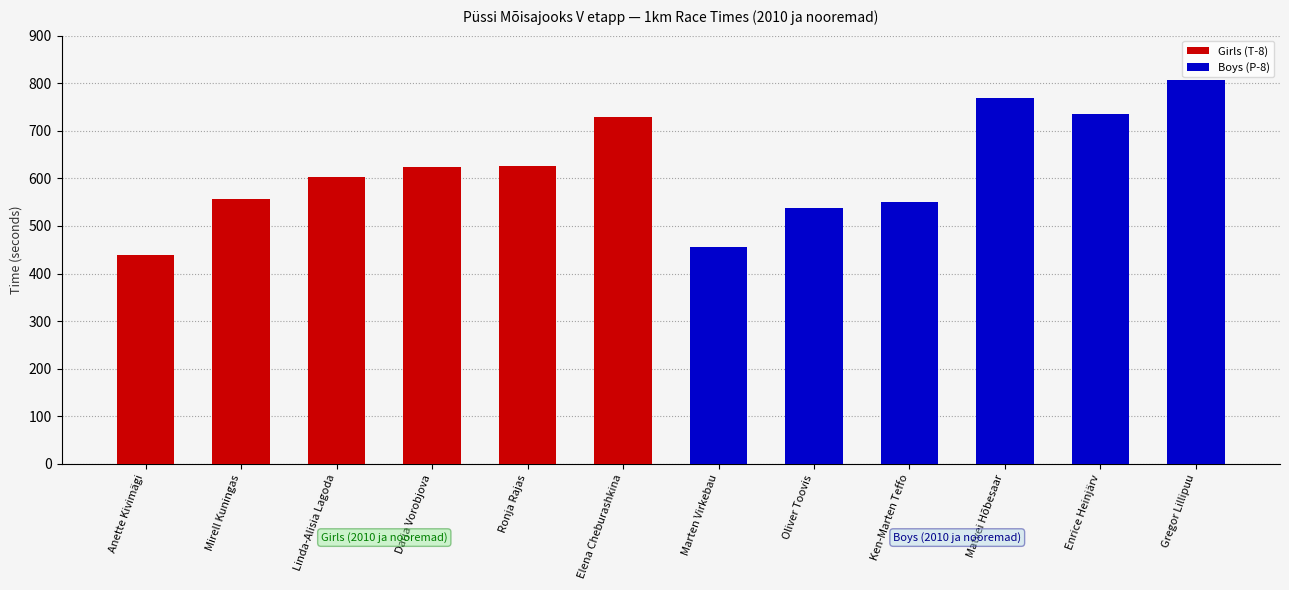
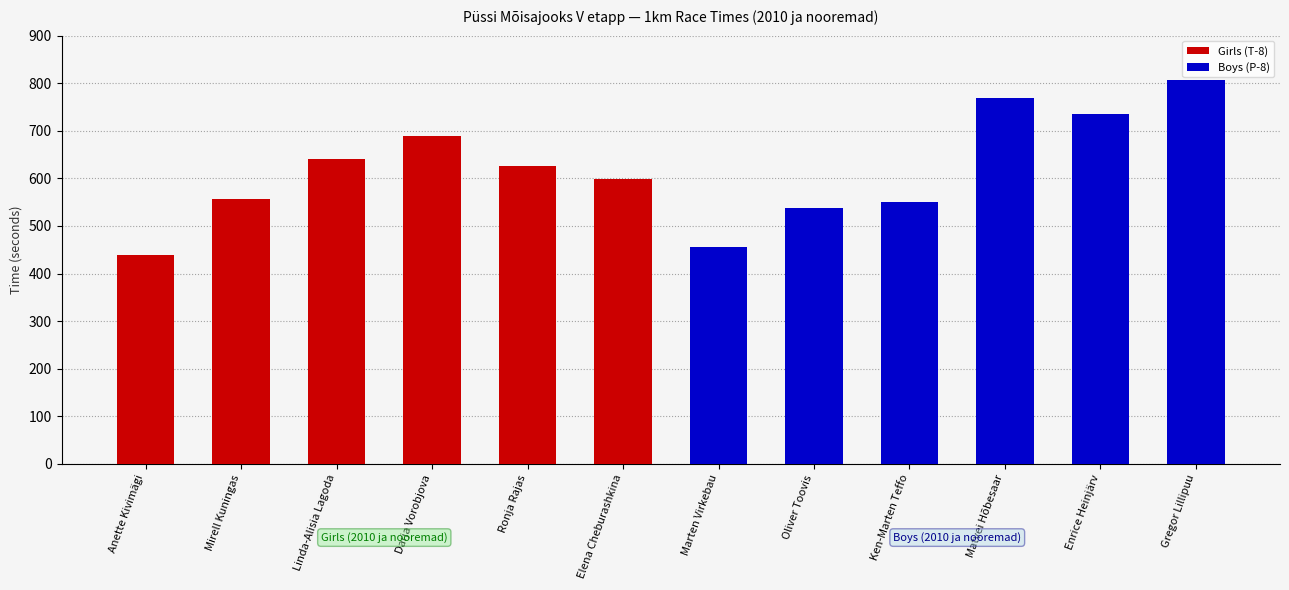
Girls (T-8), Linda-Alisia Lagoda: 600 -> 640
Girls (T-8), Darja Vorobjova: 620 -> 690
Girls (T-8), Elena Cheburashkina: 730 -> 600
